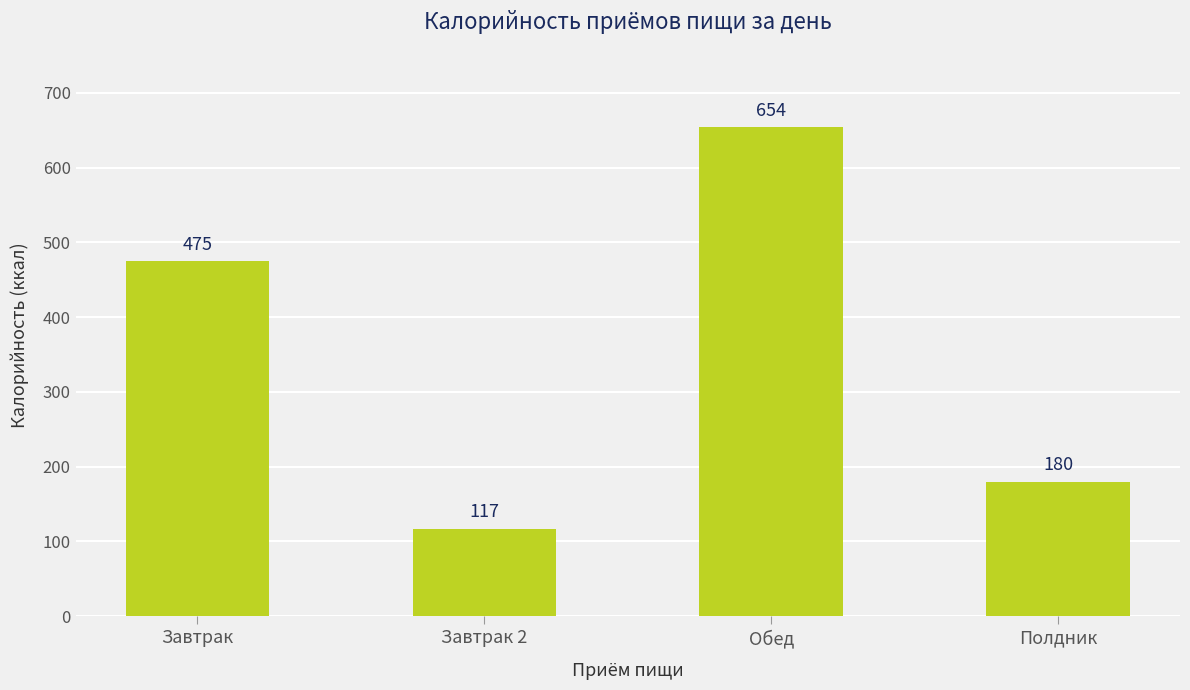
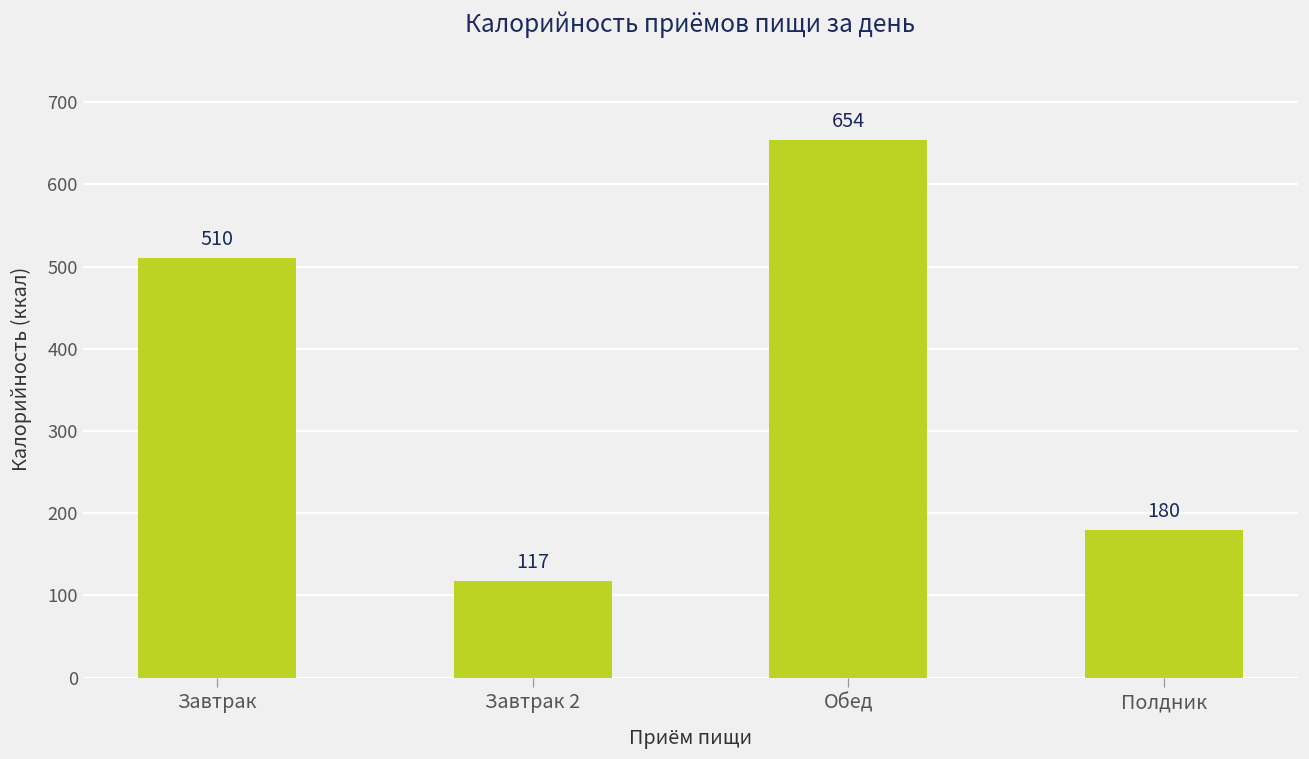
Завтрак: 475 -> 510
